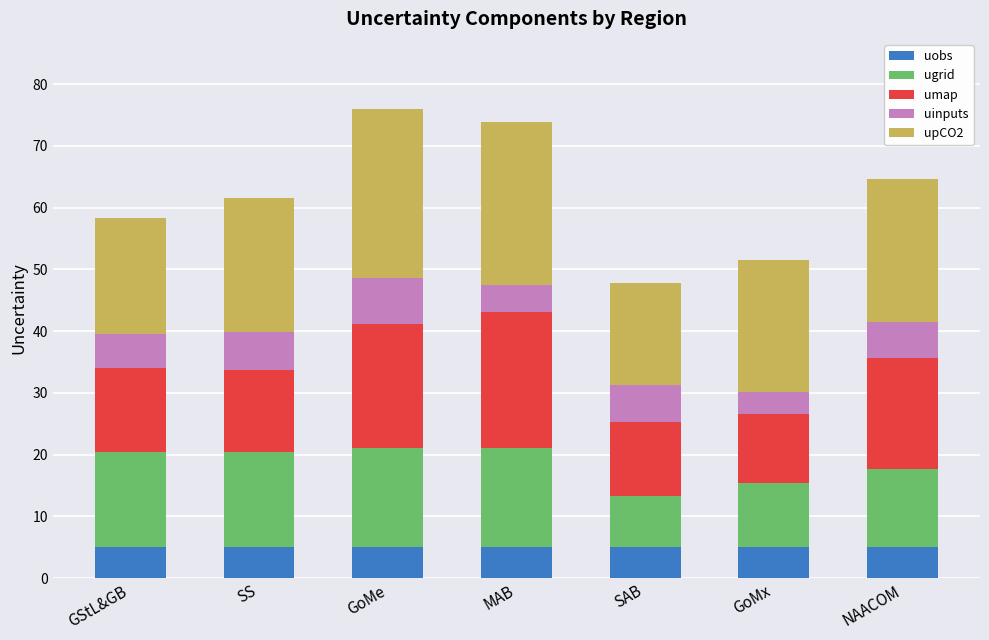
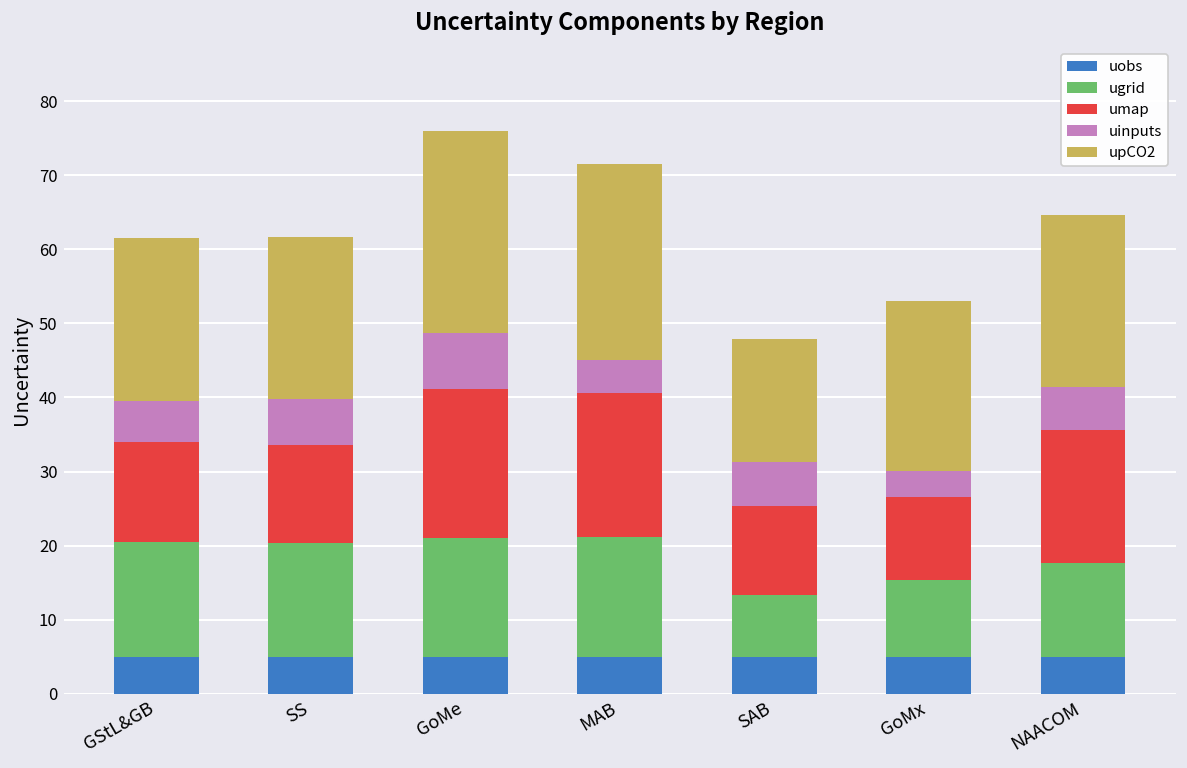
upCO2, GStL&GB: 19 -> 22
umap, MAB: 22 -> 19
upCO2, GoMx: 21 -> 23
